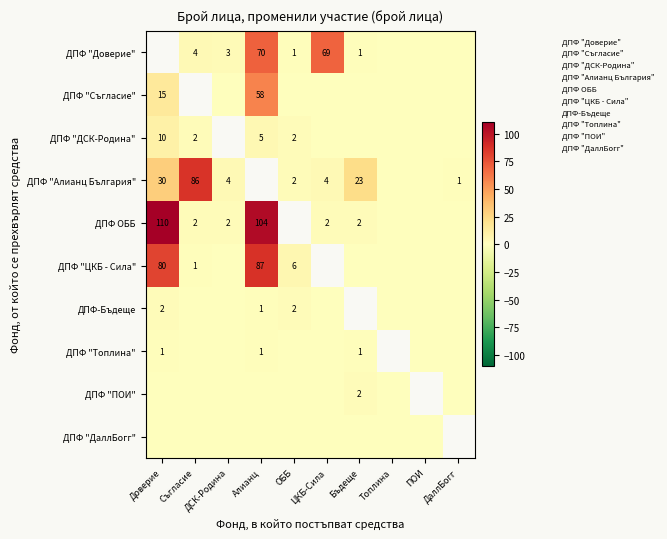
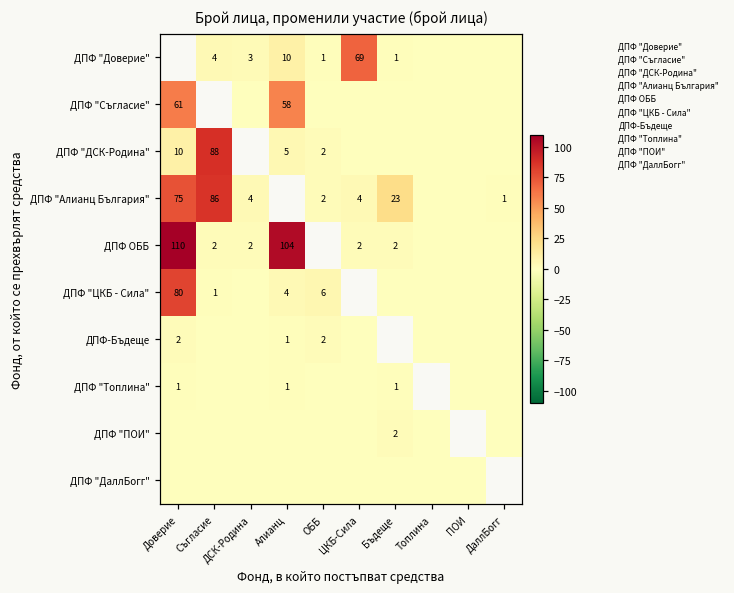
ДПФ "Доверие", Алианц: 70 -> 10
ДПФ "Съгласие", Доверие: 15 -> 61
ДПФ "ДСК-Родина", Съгласие: 2 -> 88
ДПФ "Алианц България", Доверие: 30 -> 75
ДПФ "ЦКБ - Сила", Алианц: 87 -> 4
